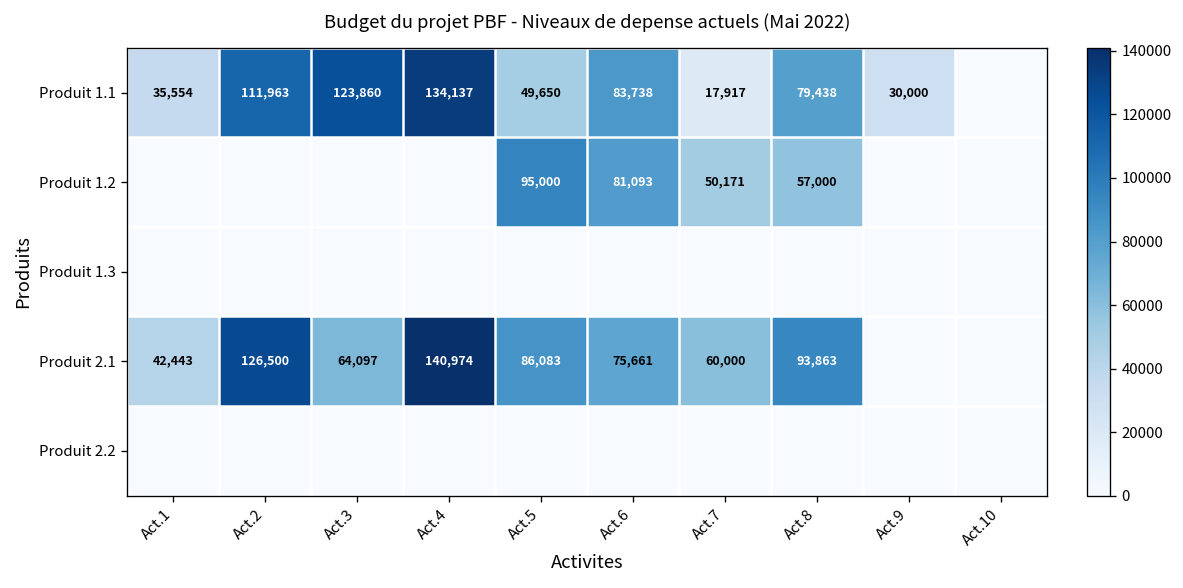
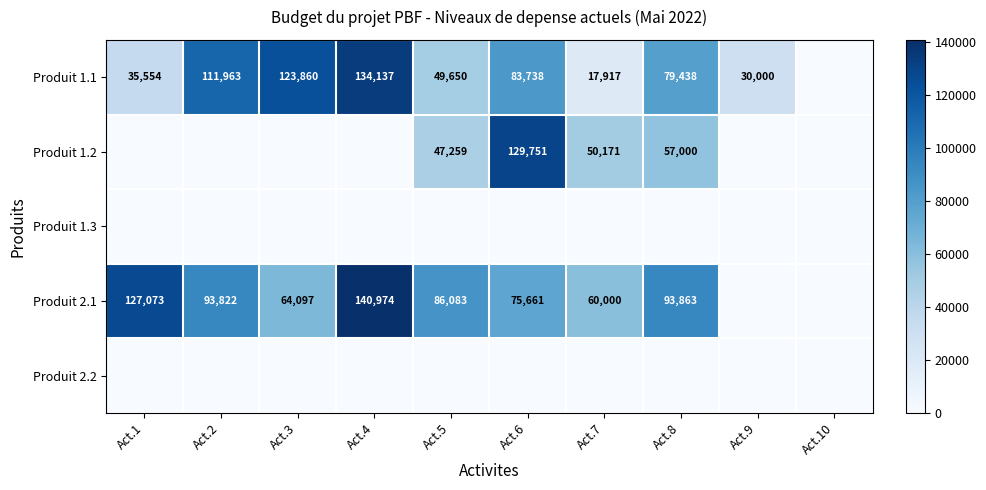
Produit 1.2, Act.5: 95,000 -> 47,259
Produit 1.2, Act.6: 81,093 -> 129,751
Produit 2.1, Act.1: 42,443 -> 127,073
Produit 2.1, Act.2: 126,500 -> 93,822
